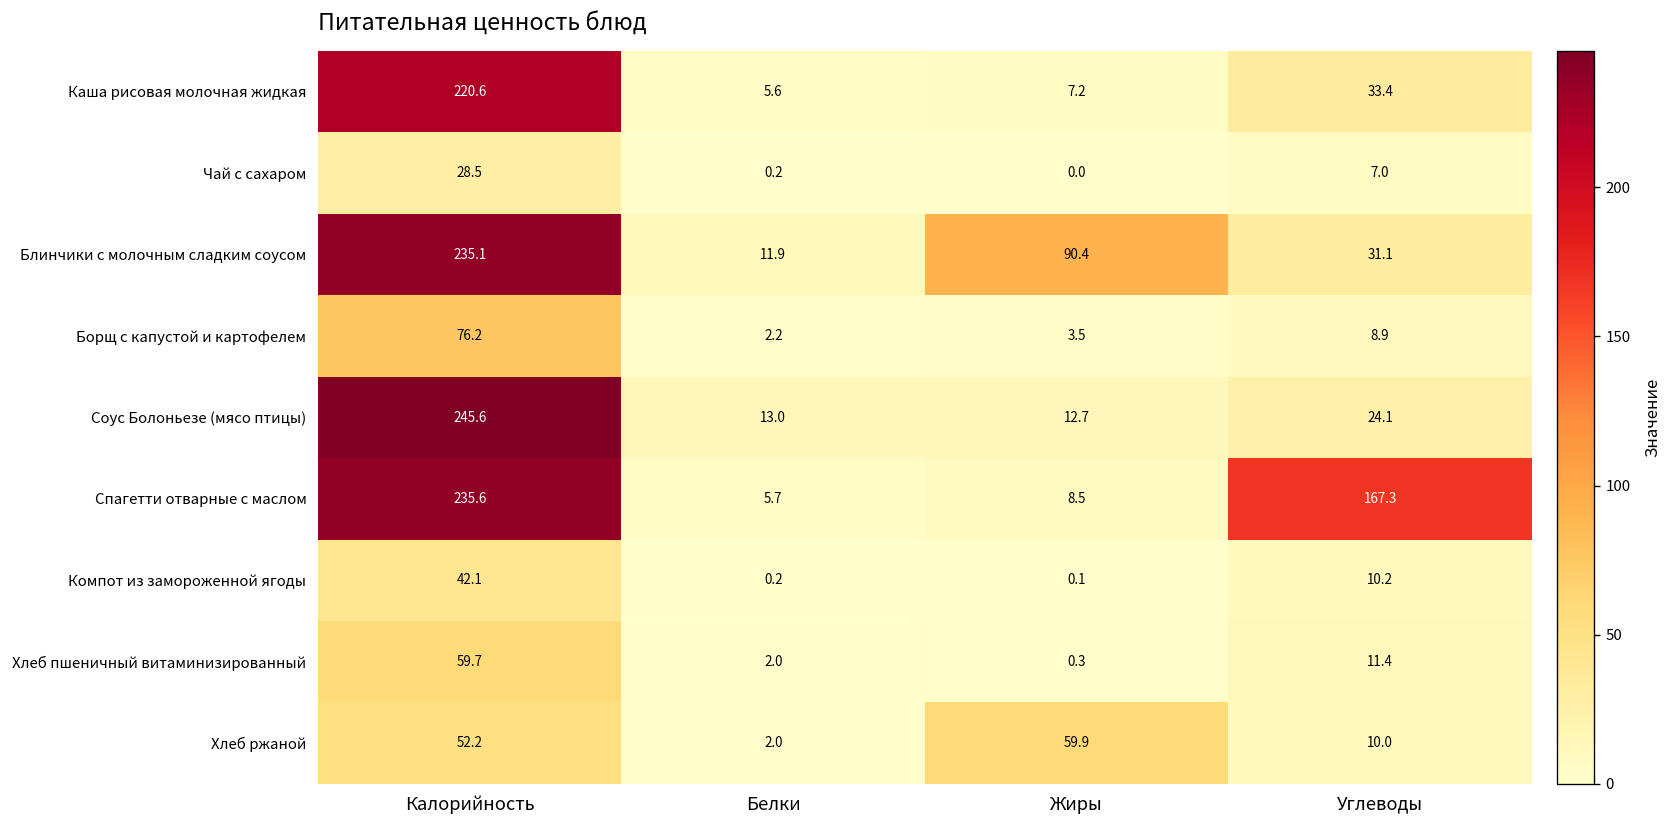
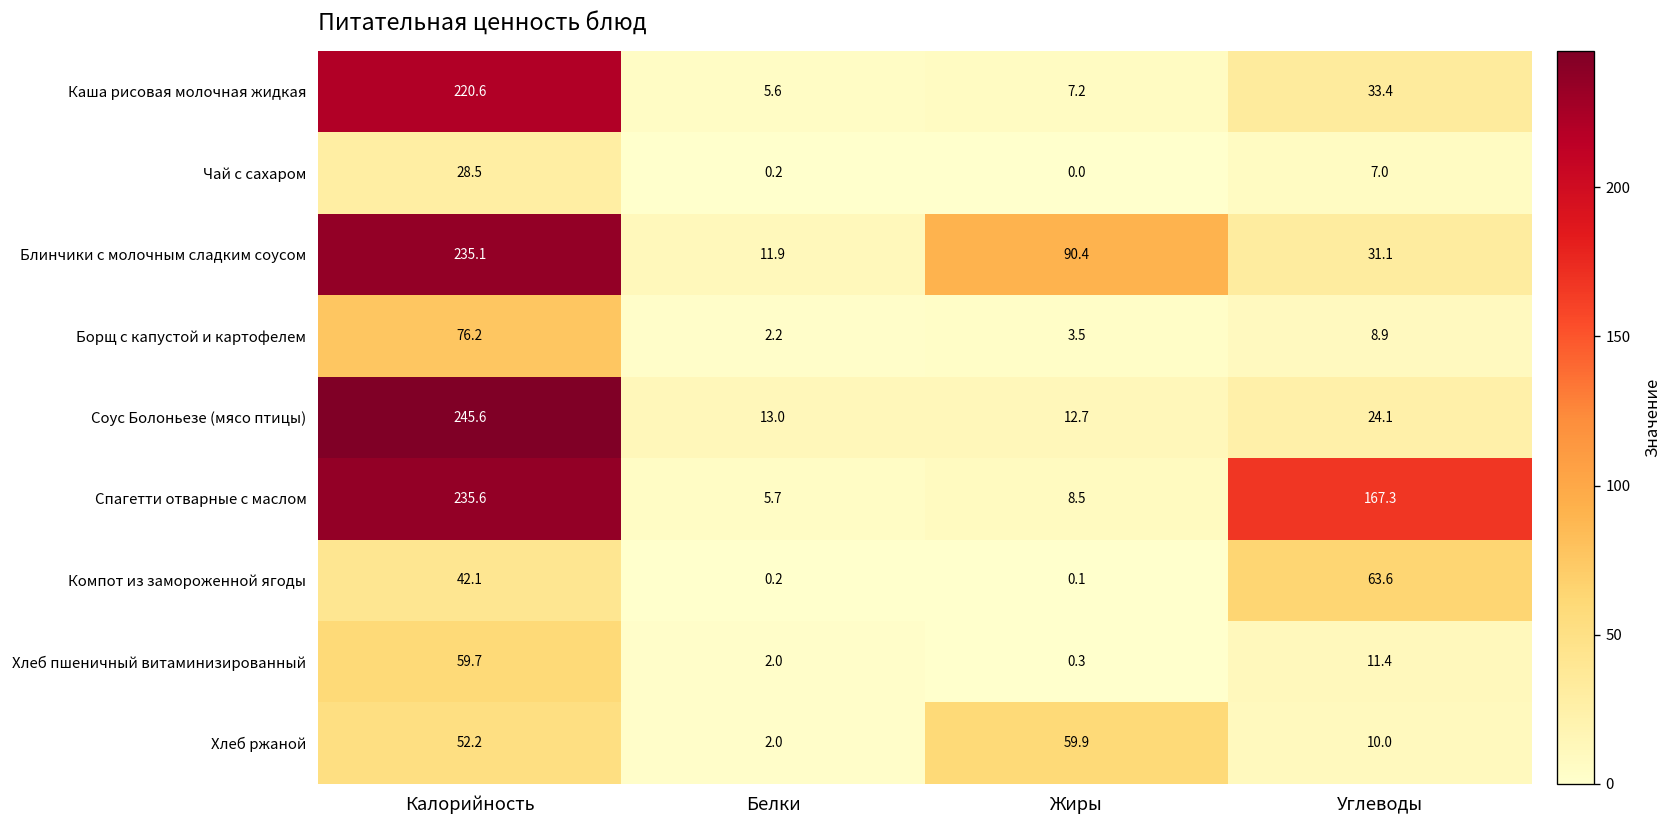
Компот из замороженной ягоды, Углеводы: 10.2 -> 63.6
